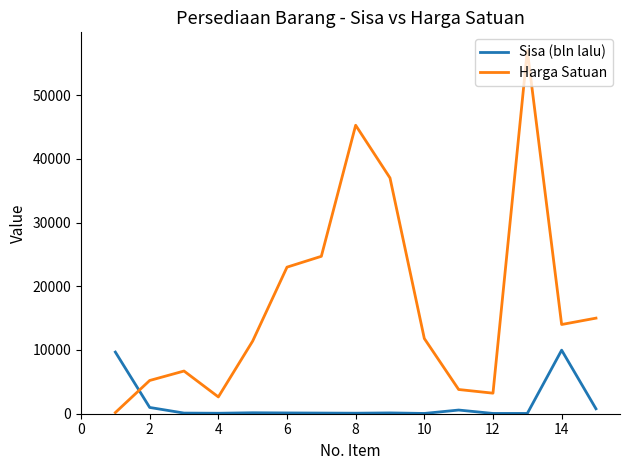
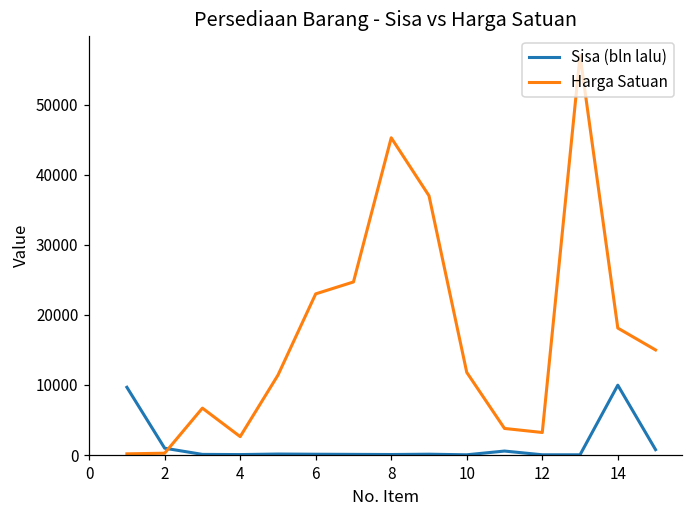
Harga Satuan, 2: 5000 -> 0
Harga Satuan, 14: 14000 -> 18000
